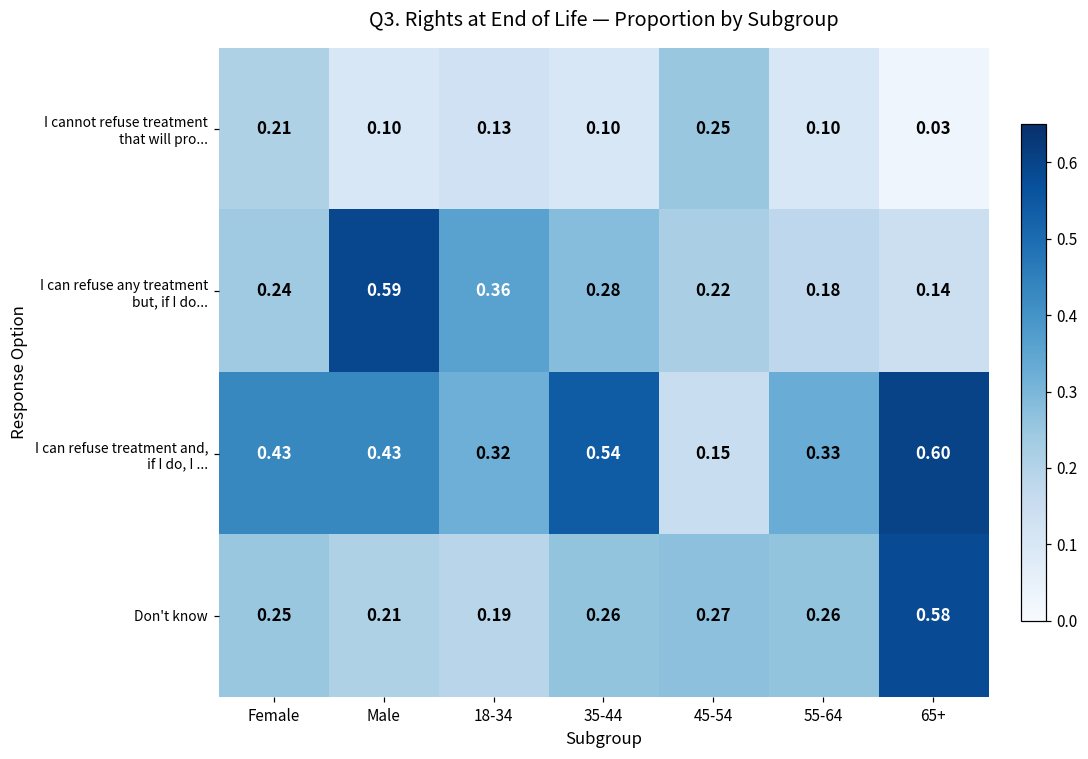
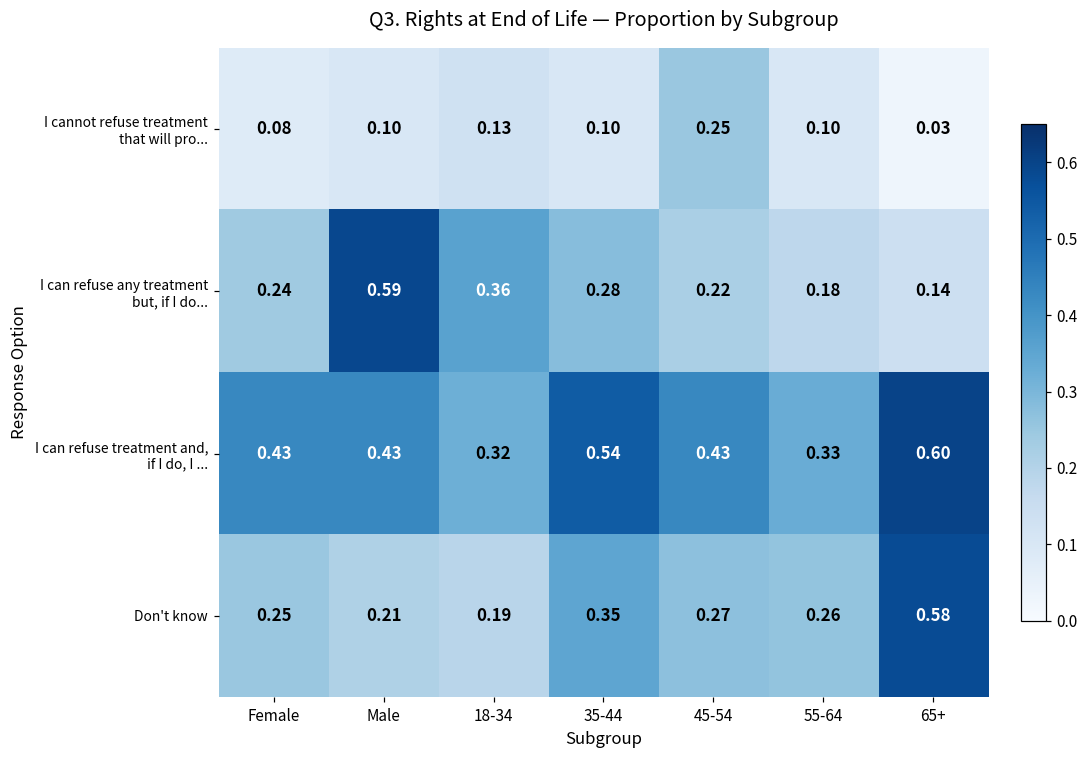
I cannot refuse treatment that will pro..., Female: 0.21 -> 0.08
I can refuse treatment and, if I do, I ..., 45-54: 0.15 -> 0.43
Don't know, 35-44: 0.26 -> 0.35
